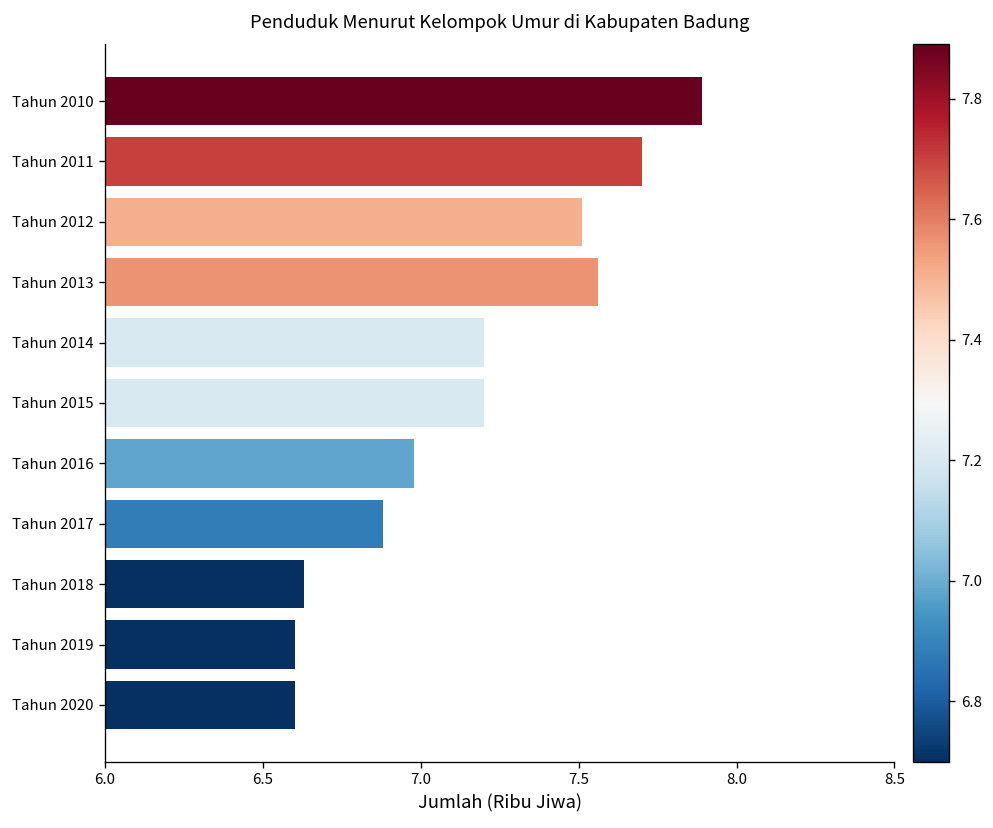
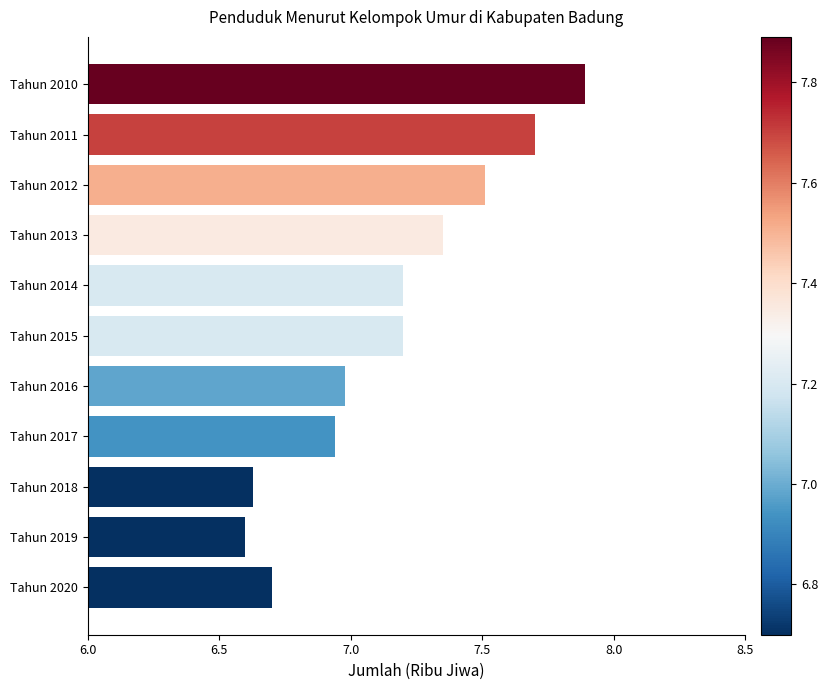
Tahun 2013: 7.56 -> 7.35
Tahun 2017: 6.88 -> 6.94
Tahun 2020: 6.6 -> 6.7
